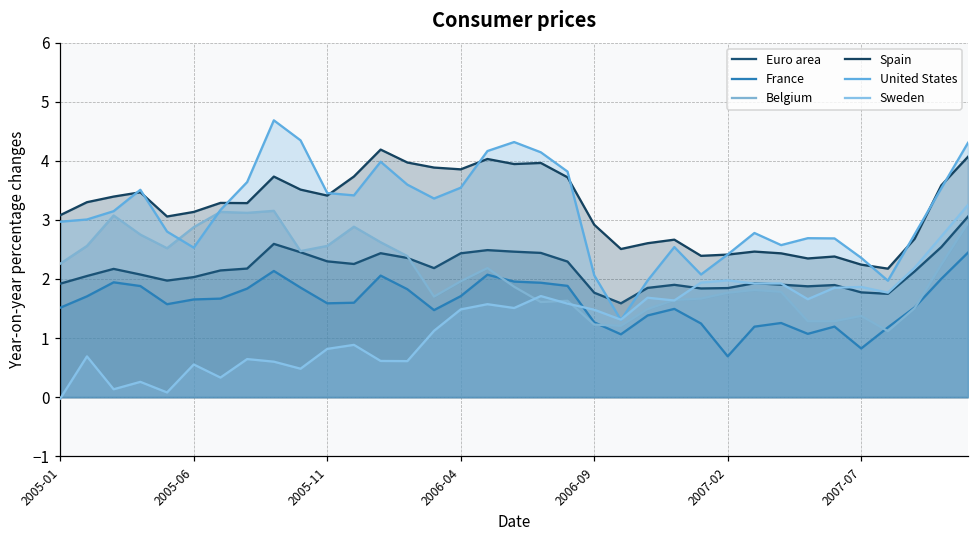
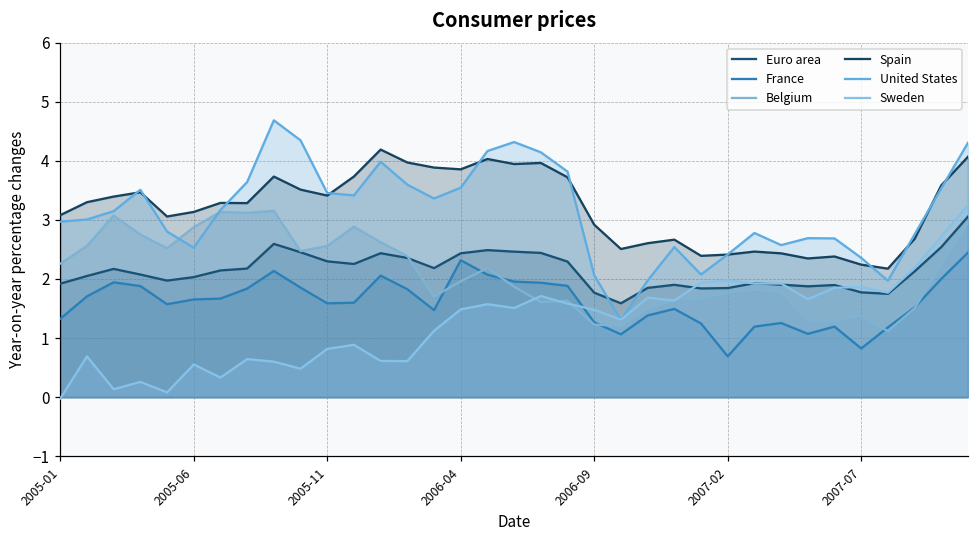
France, 2005-01: 1.5 -> 1.3
France, 2006-04: 1.7 -> 2.3
